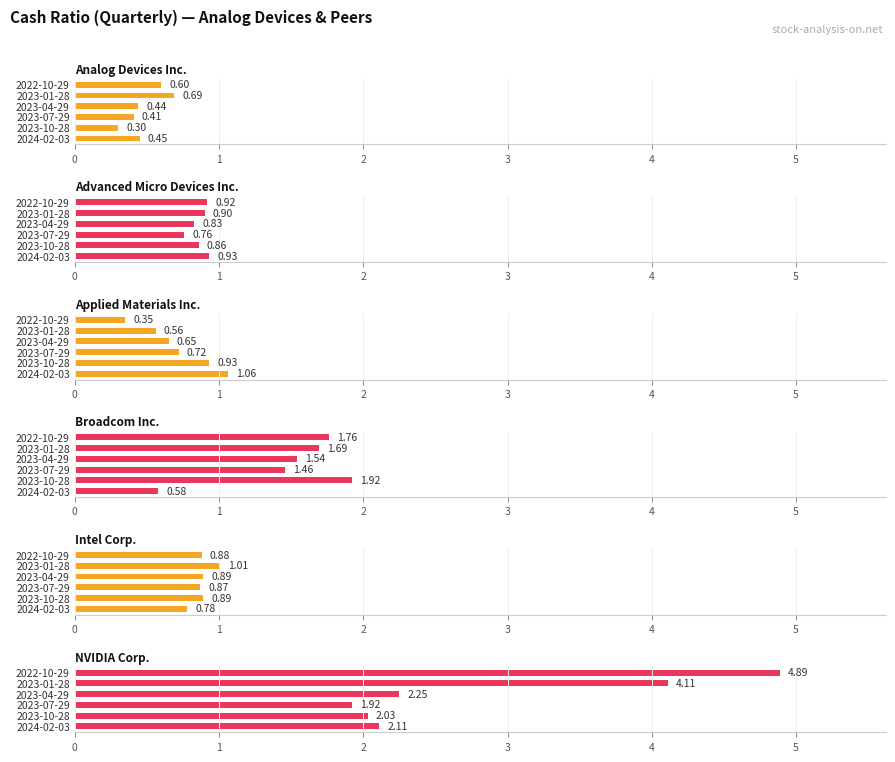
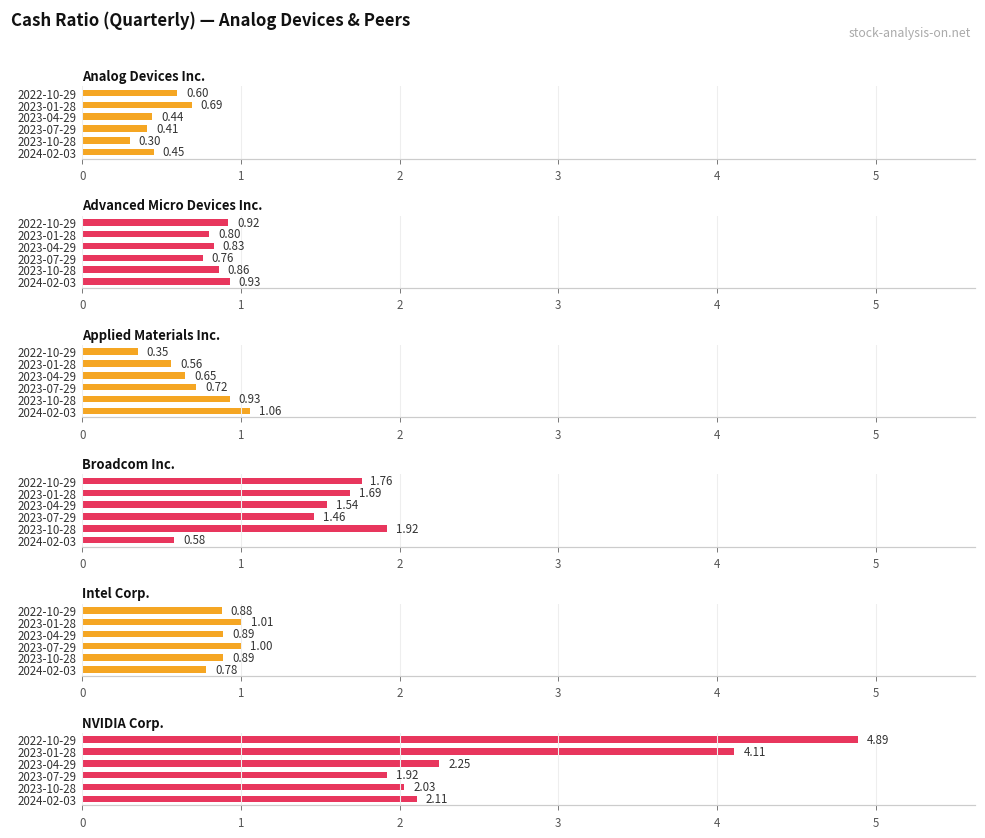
Advanced Micro Devices Inc., 2023-01-28: 0.90 -> 0.80
Intel Corp., 2023-07-29: 0.87 -> 1.00
